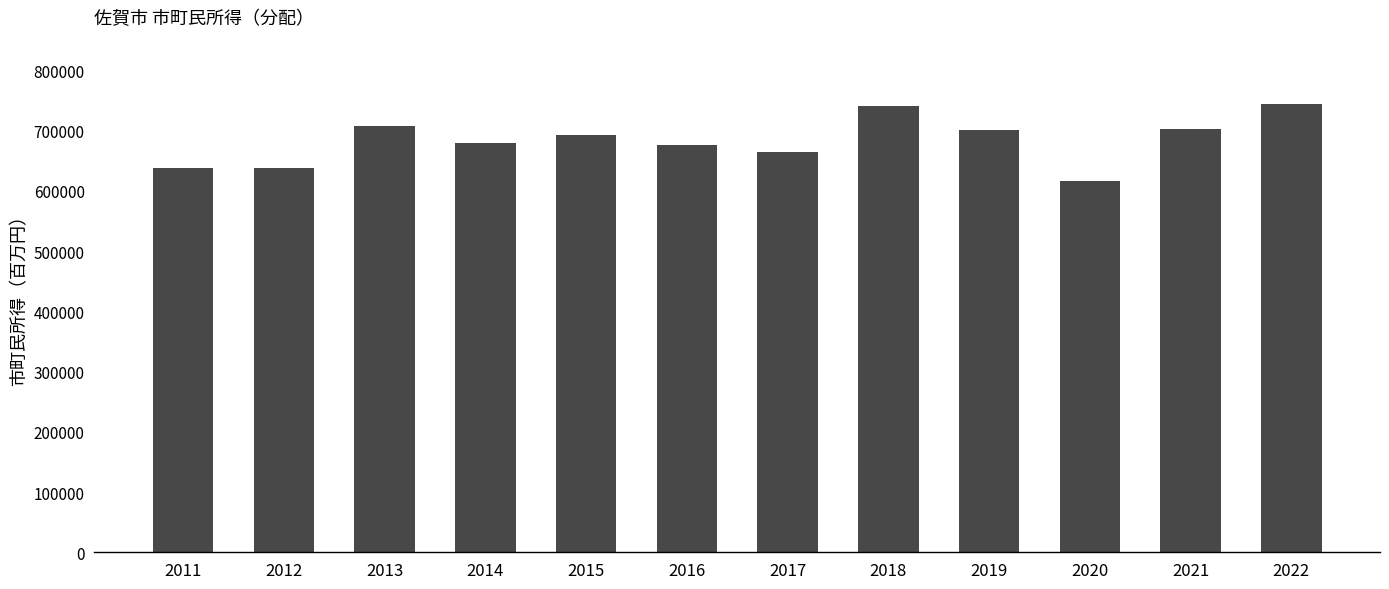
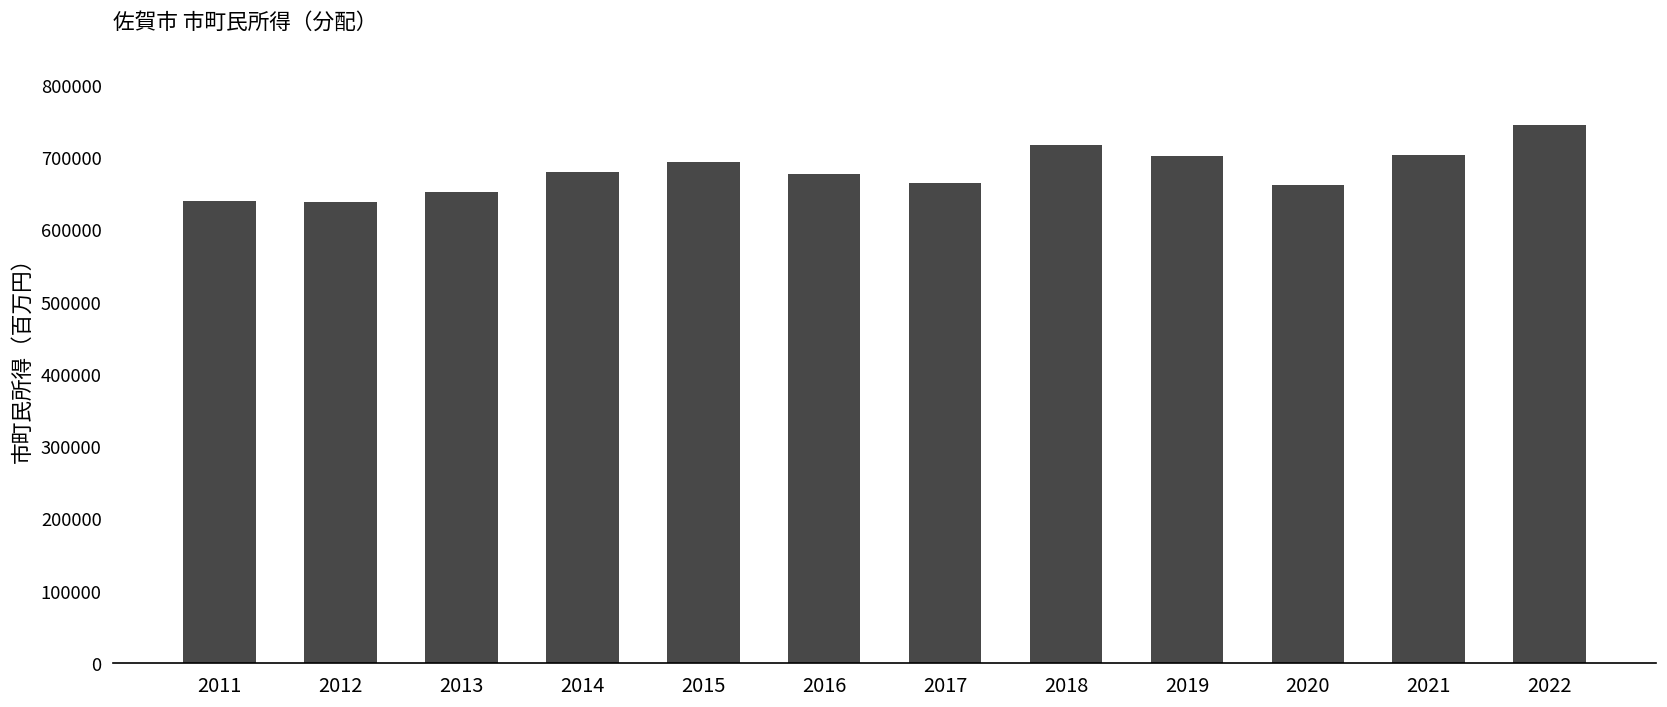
2013: 710000 -> 650000
2018: 740000 -> 720000
2020: 620000 -> 660000
